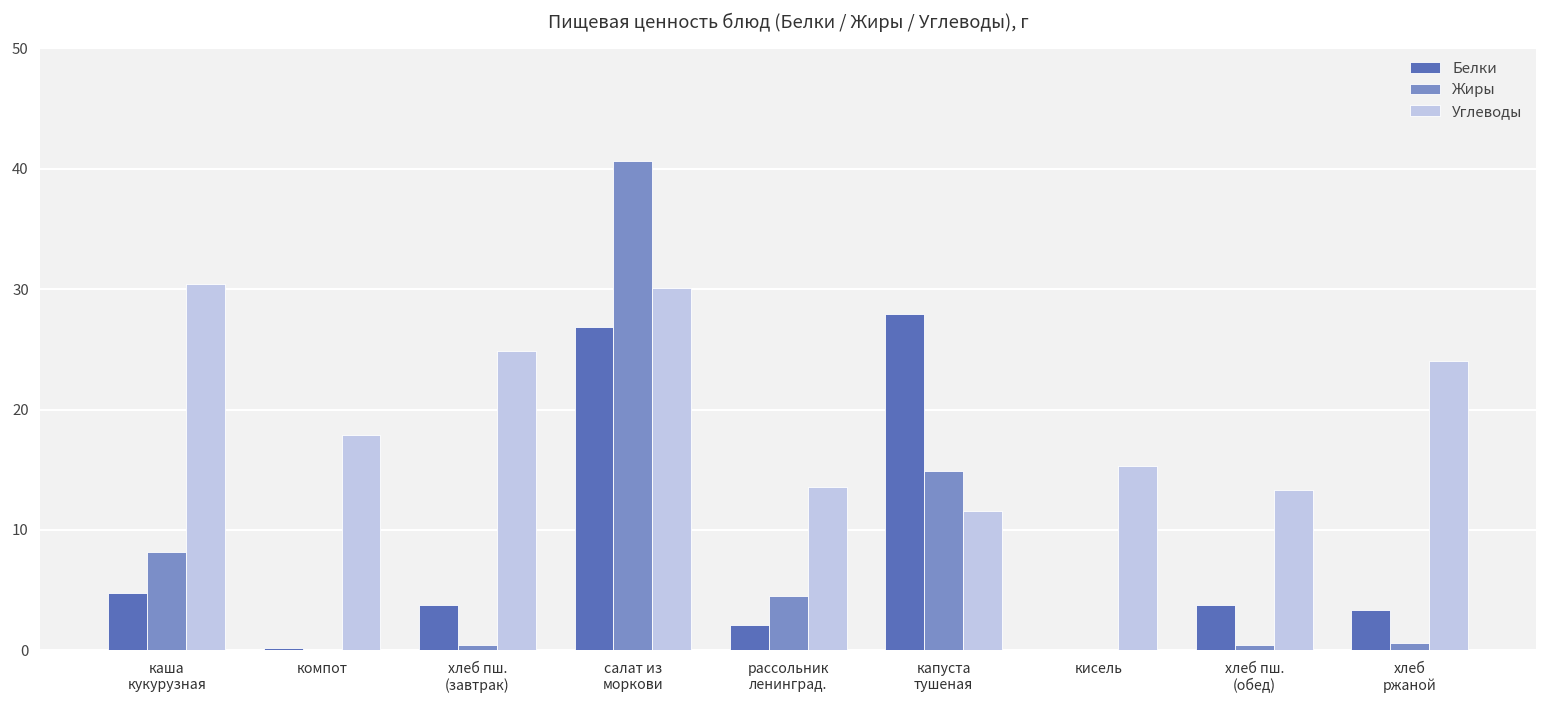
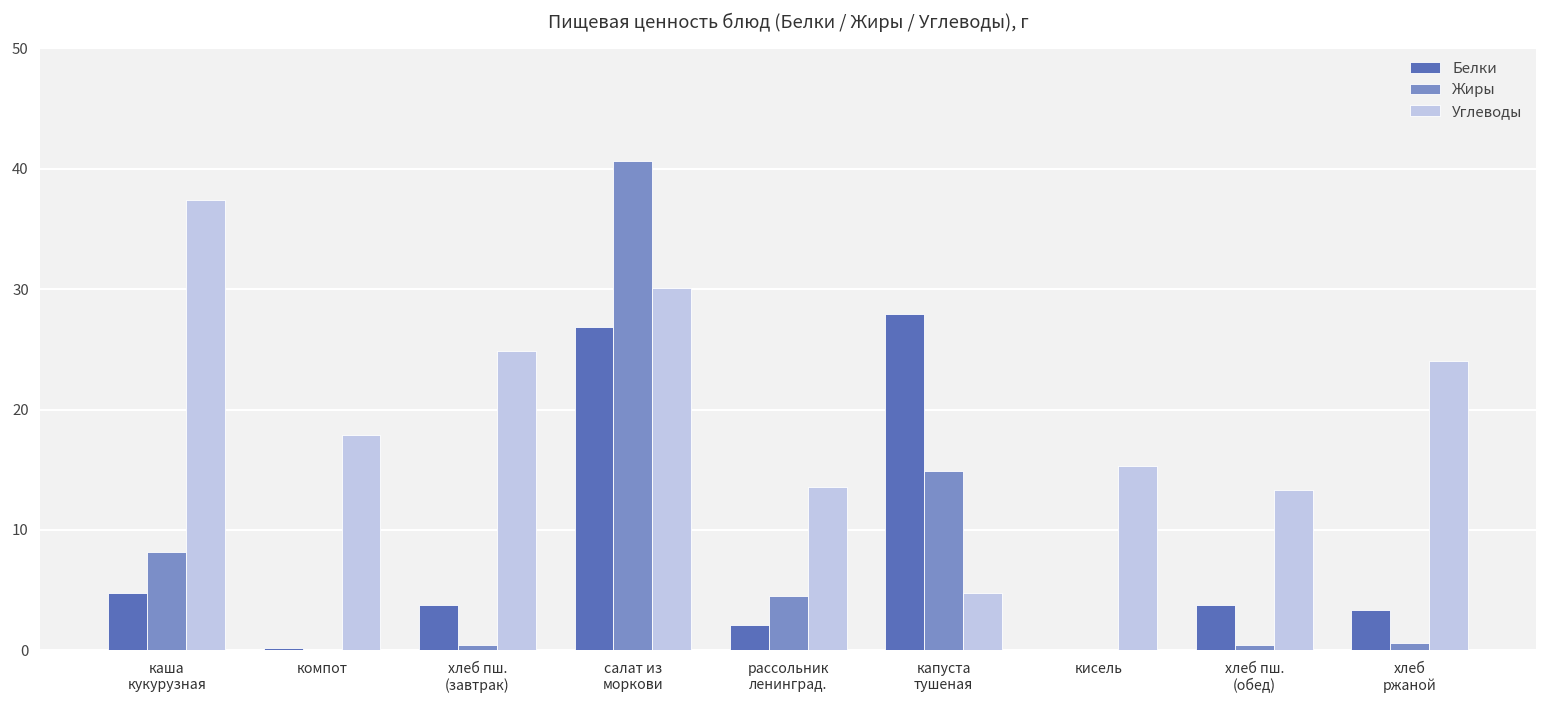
Углеводы, каша кукурузная: 30.4 -> 37.4
Углеводы, капуста тушеная: 11.6 -> 4.8
